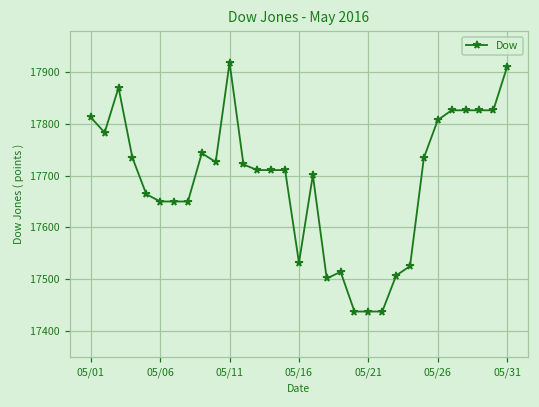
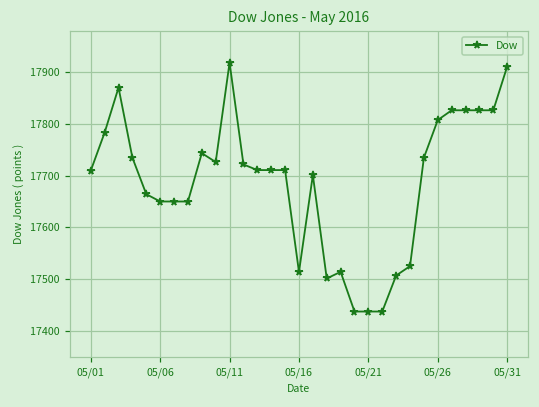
05/01: 17810 -> 17710
05/16: 17530 -> 17510
